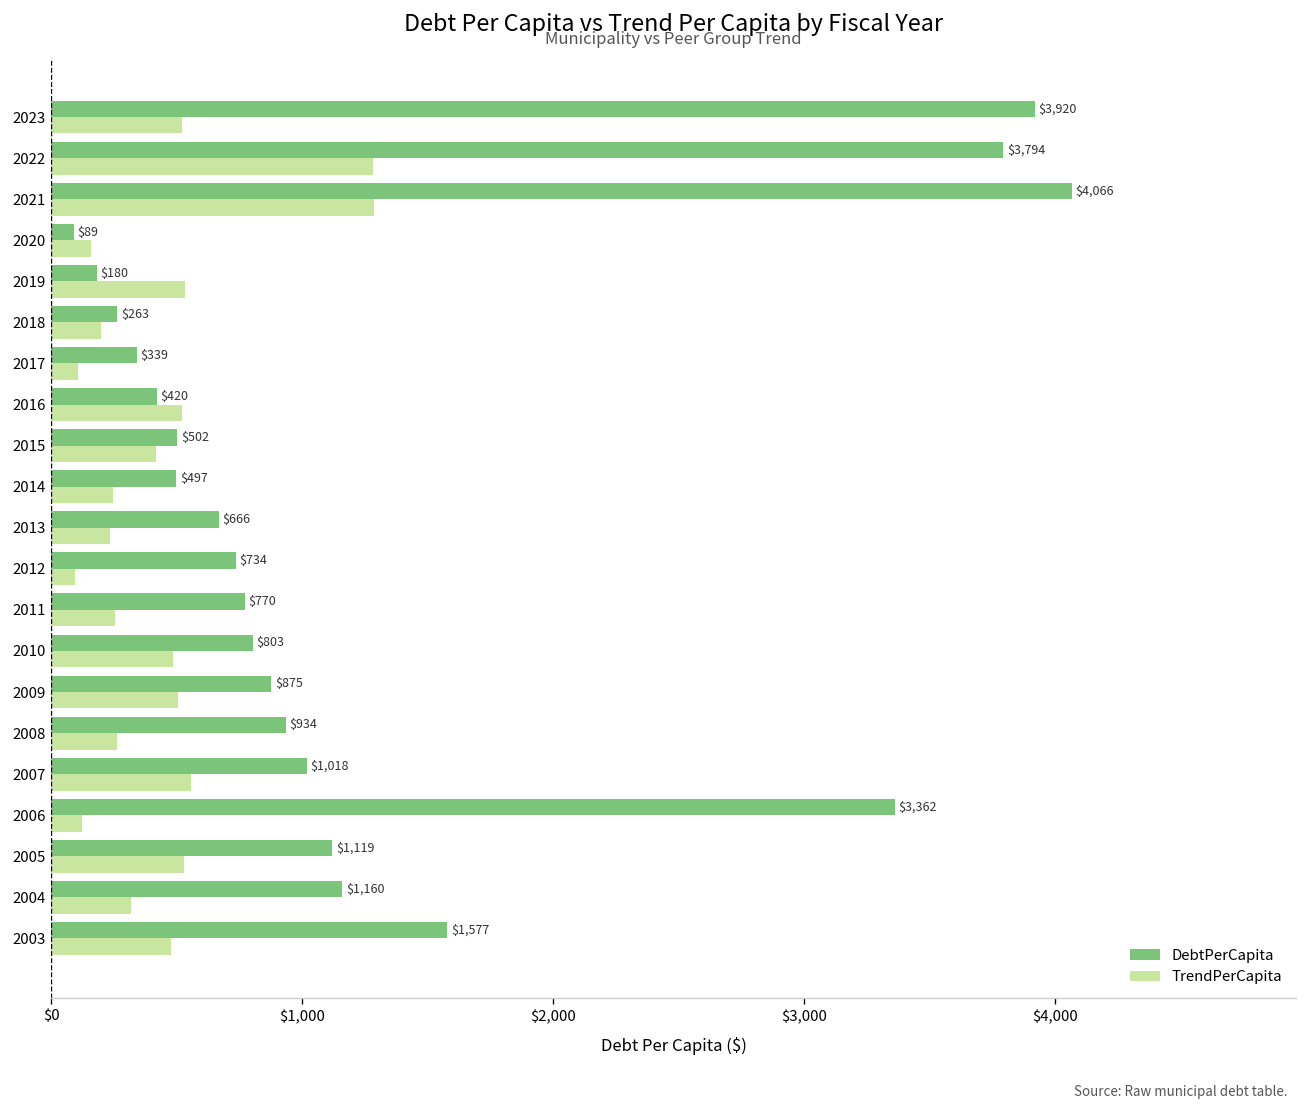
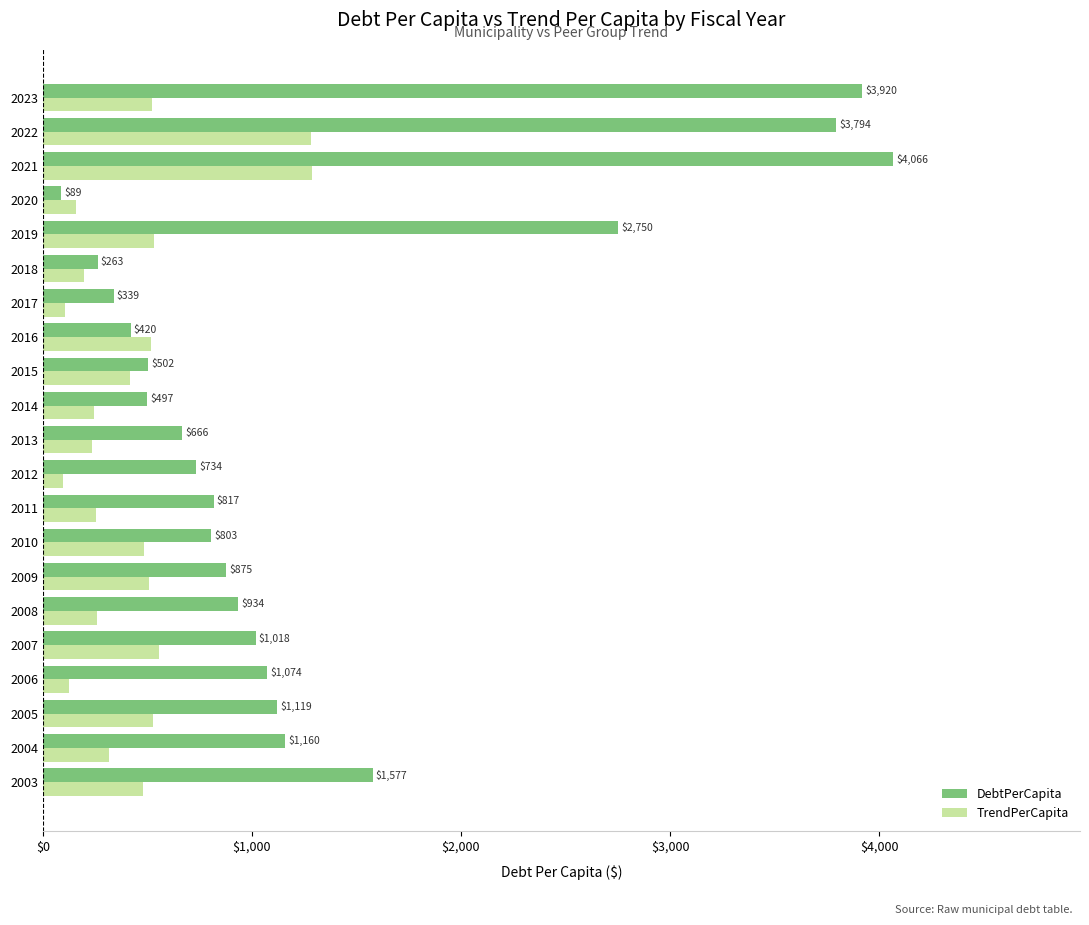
DebtPerCapita, 2019: $180 -> $2,750
DebtPerCapita, 2011: $770 -> $817
DebtPerCapita, 2006: $3,362 -> $1,074
